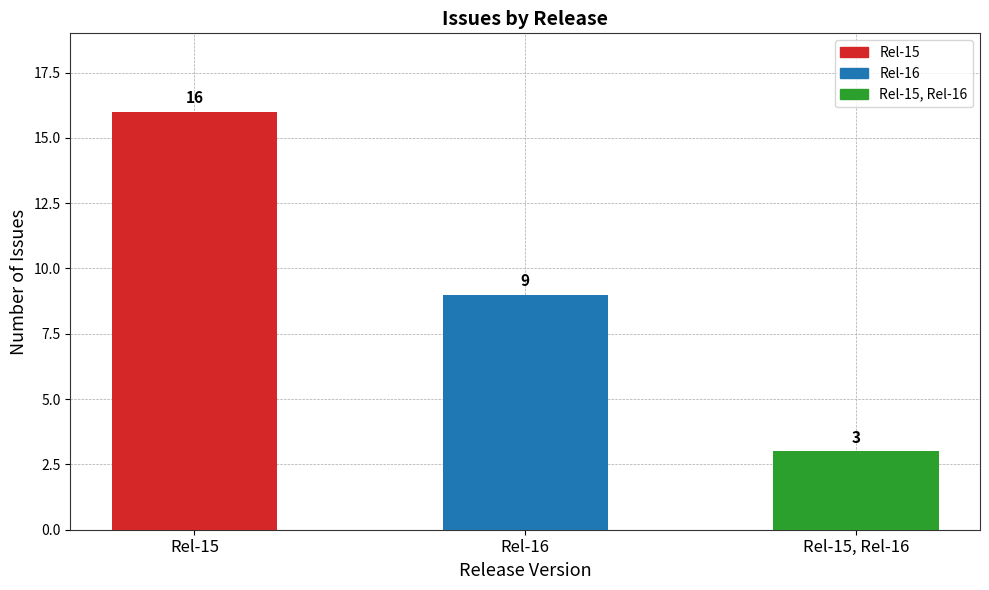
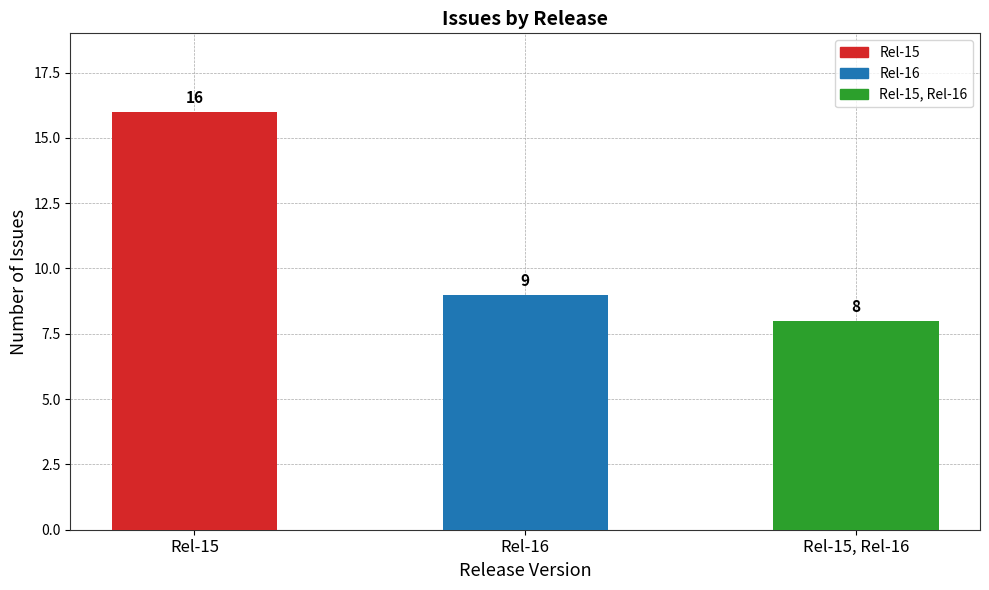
Rel-15, Rel-16: 3 -> 8
